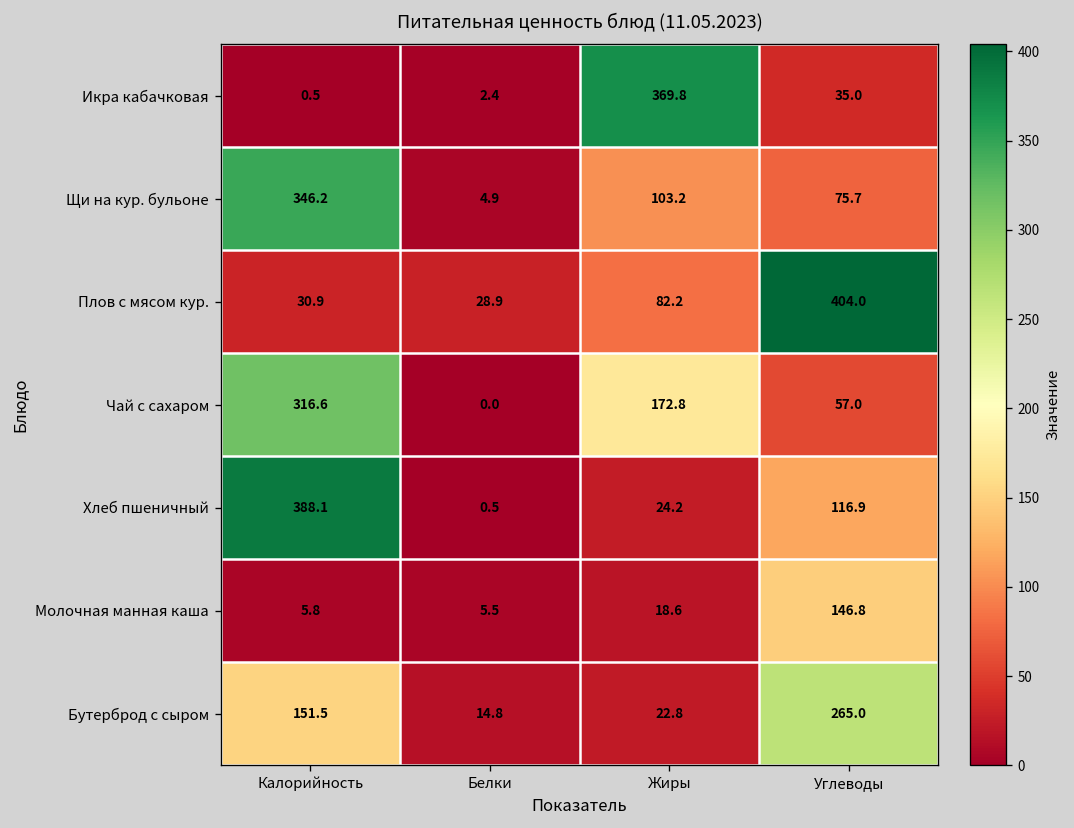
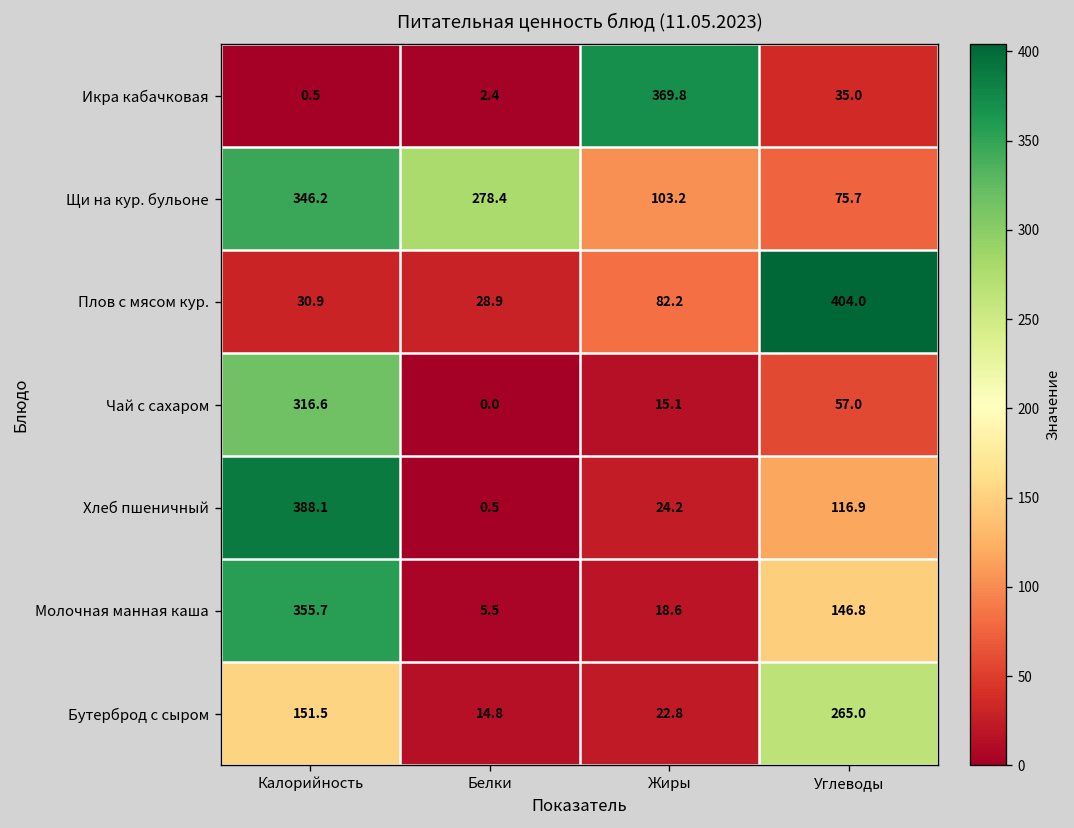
Щи на кур. бульоне, Белки: 4.9 -> 278.4
Чай с сахаром, Жиры: 172.8 -> 15.1
Молочная манная каша, Калорийность: 5.8 -> 355.7
